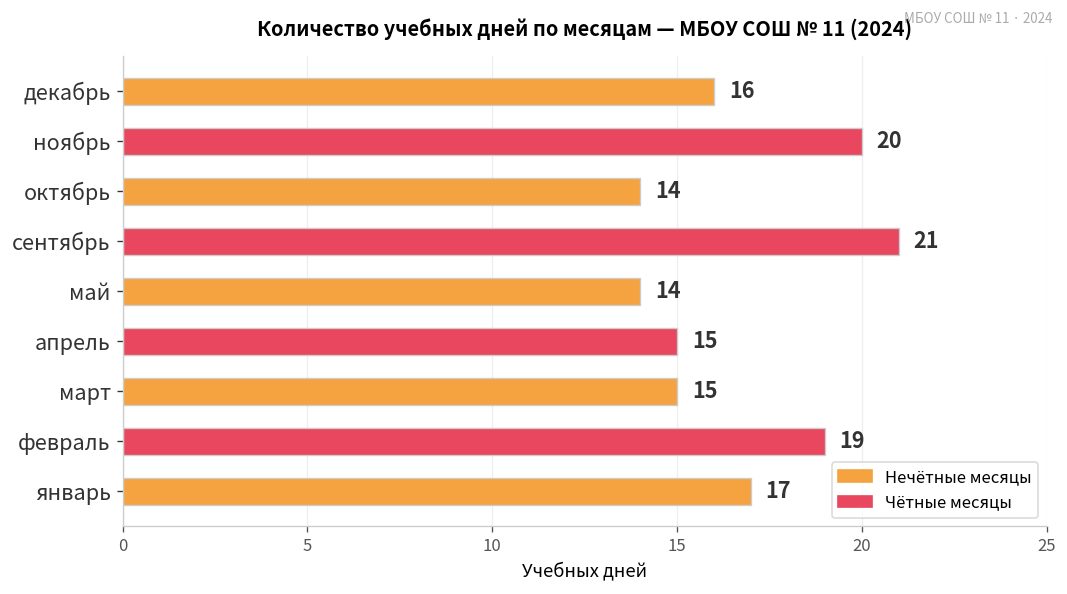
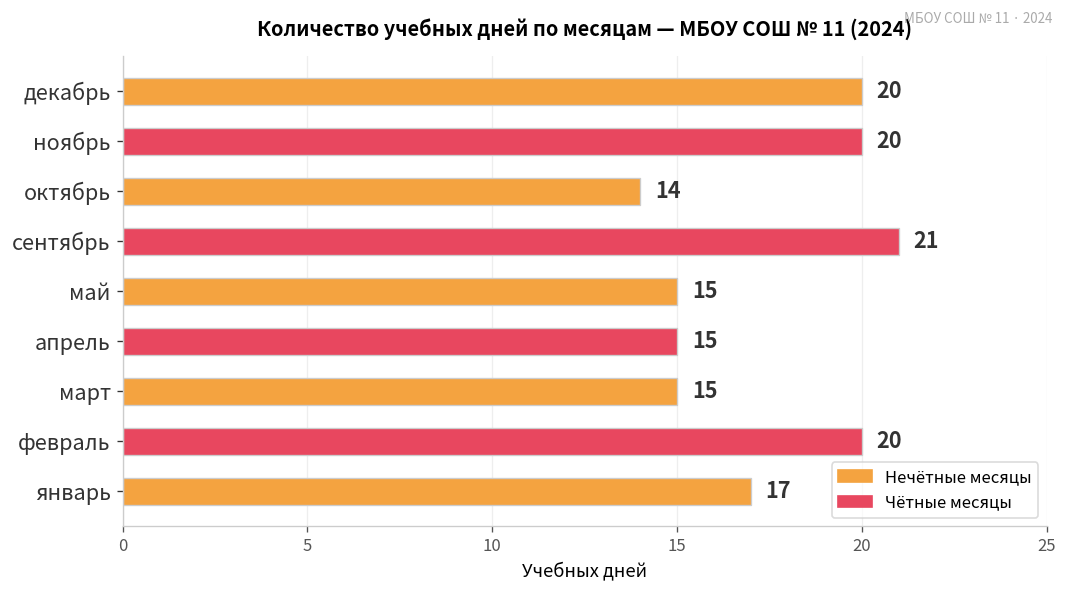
декабрь: 16 -> 20
май: 14 -> 15
февраль: 19 -> 20
